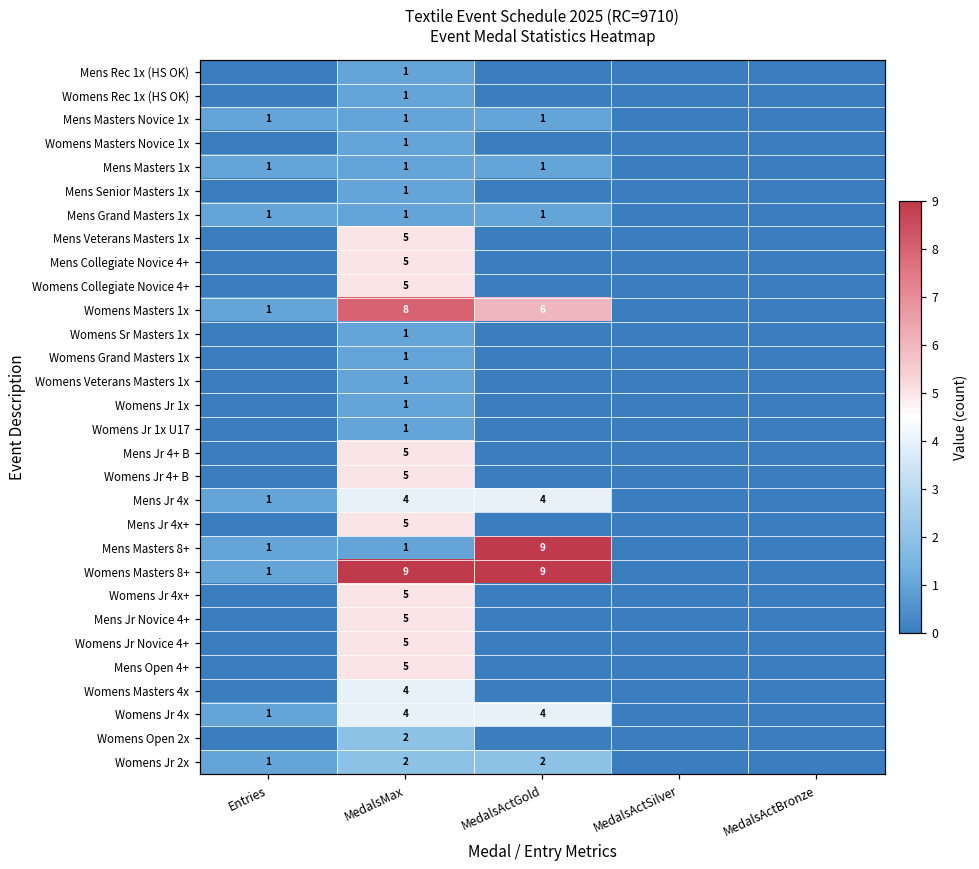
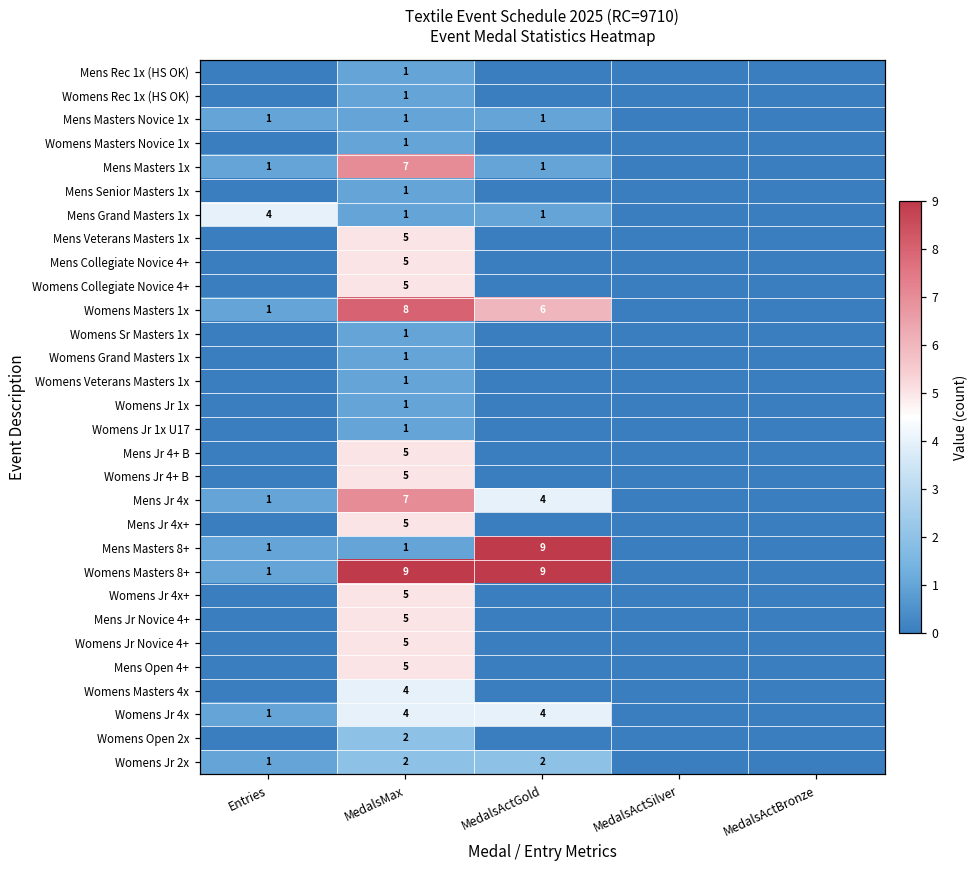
Mens Masters 1x, MedalsMax: 1 -> 7
Mens Grand Masters 1x, Entries: 1 -> 4
Mens Jr 4x, MedalsMax: 4 -> 7
